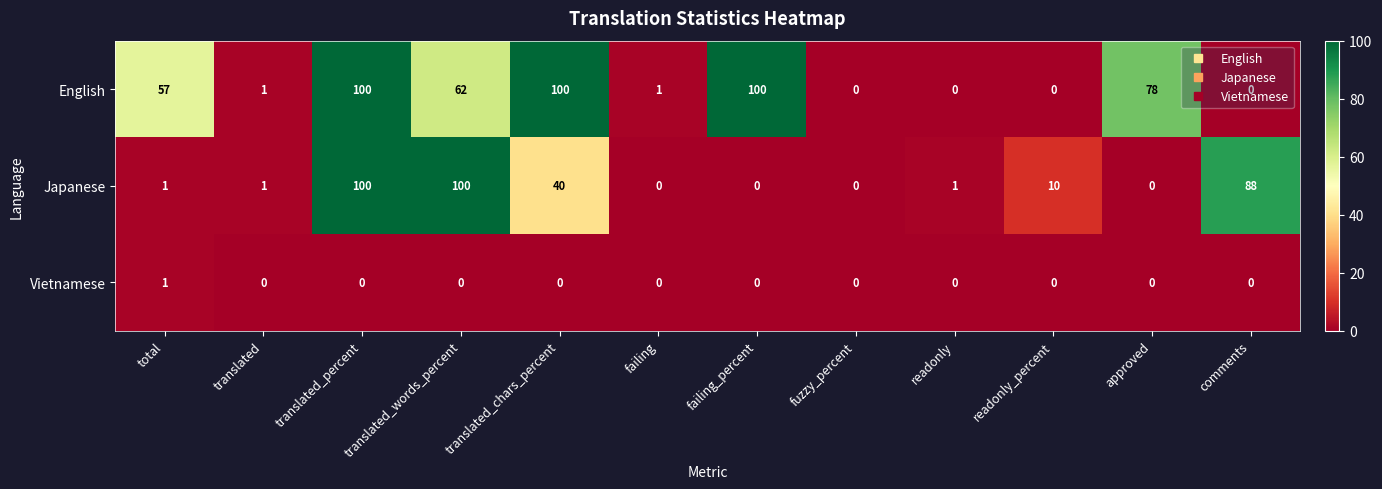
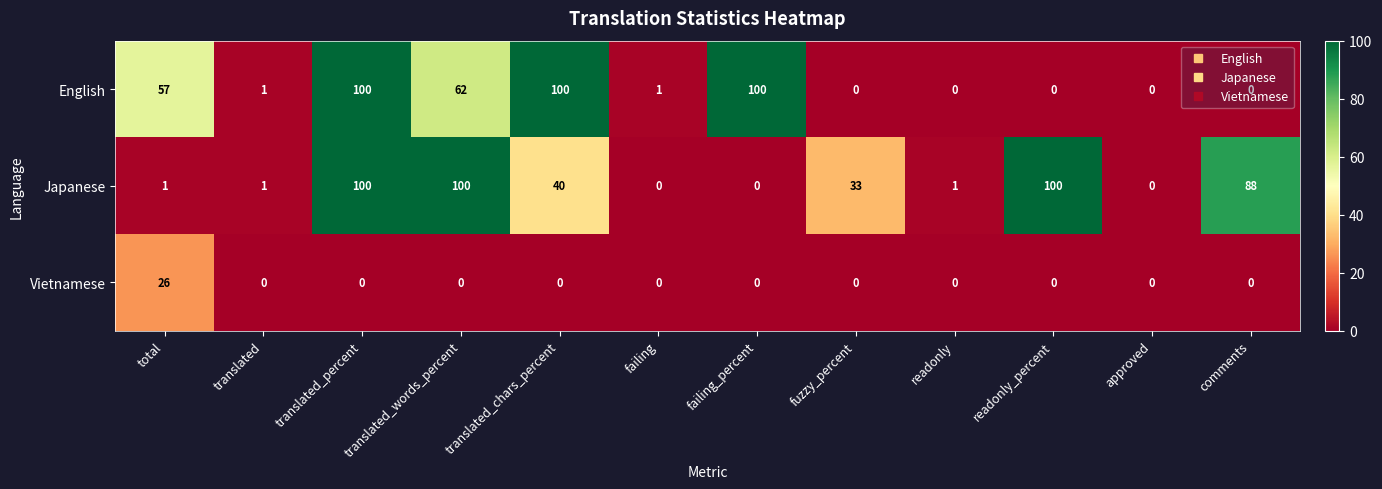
English, approved: 78 -> 0
Japanese, fuzzy_percent: 0 -> 33
Japanese, readonly_percent: 10 -> 100
Vietnamese, total: 1 -> 26
